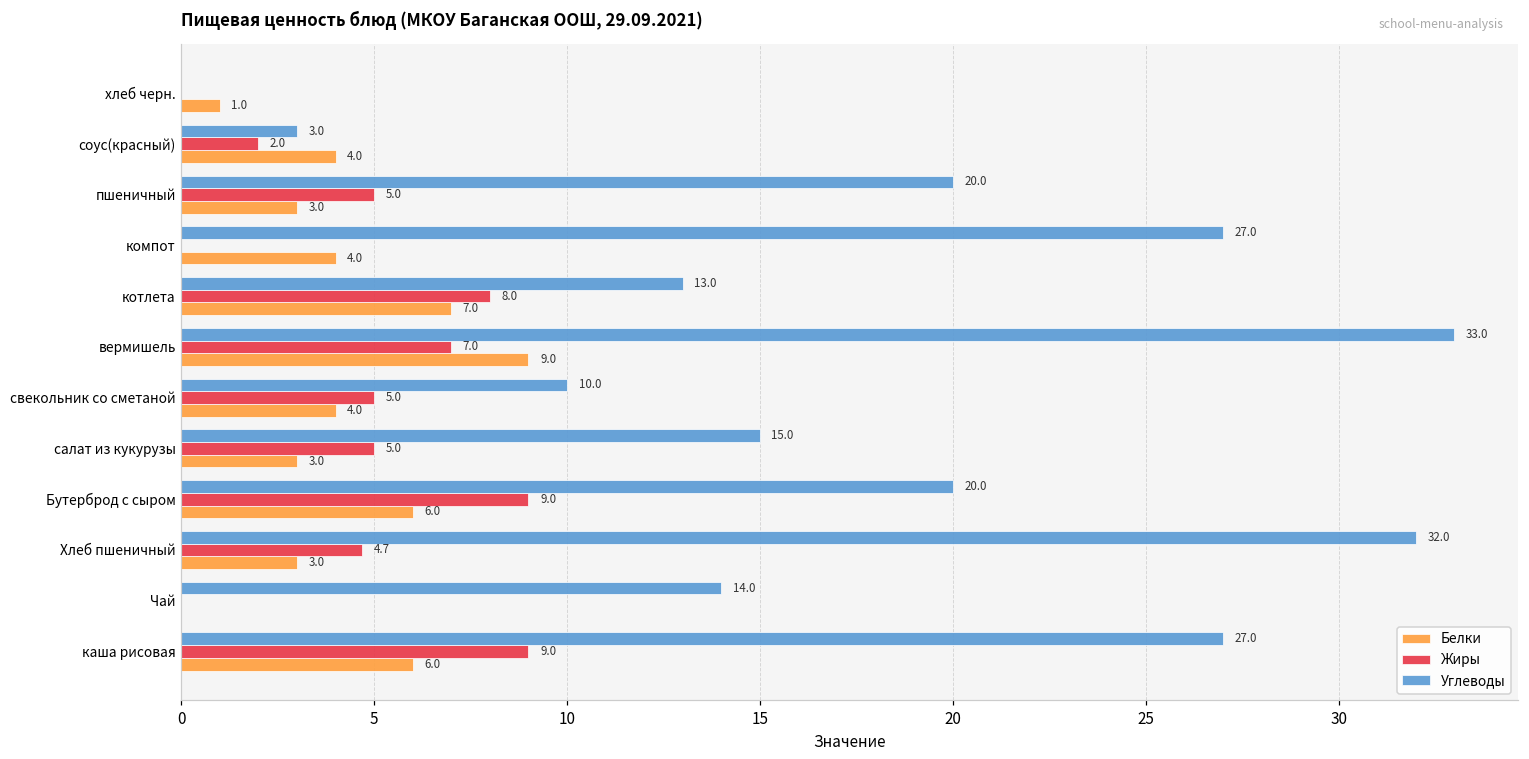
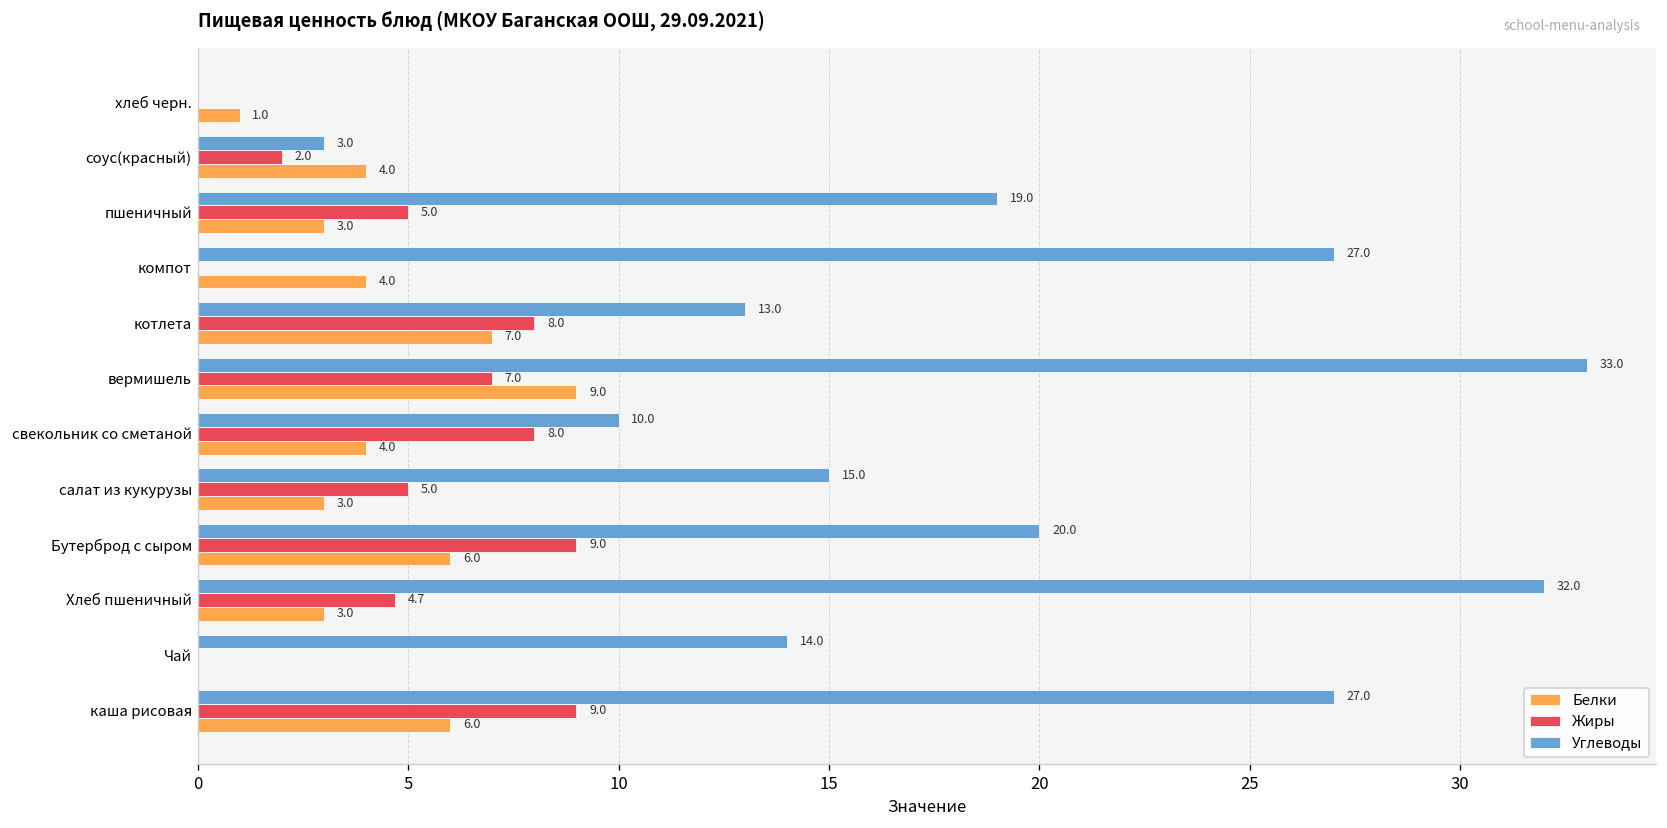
Углеводы, пшеничный: 20.0 -> 19.0
Жиры, свекольник со сметаной: 5.0 -> 8.0
